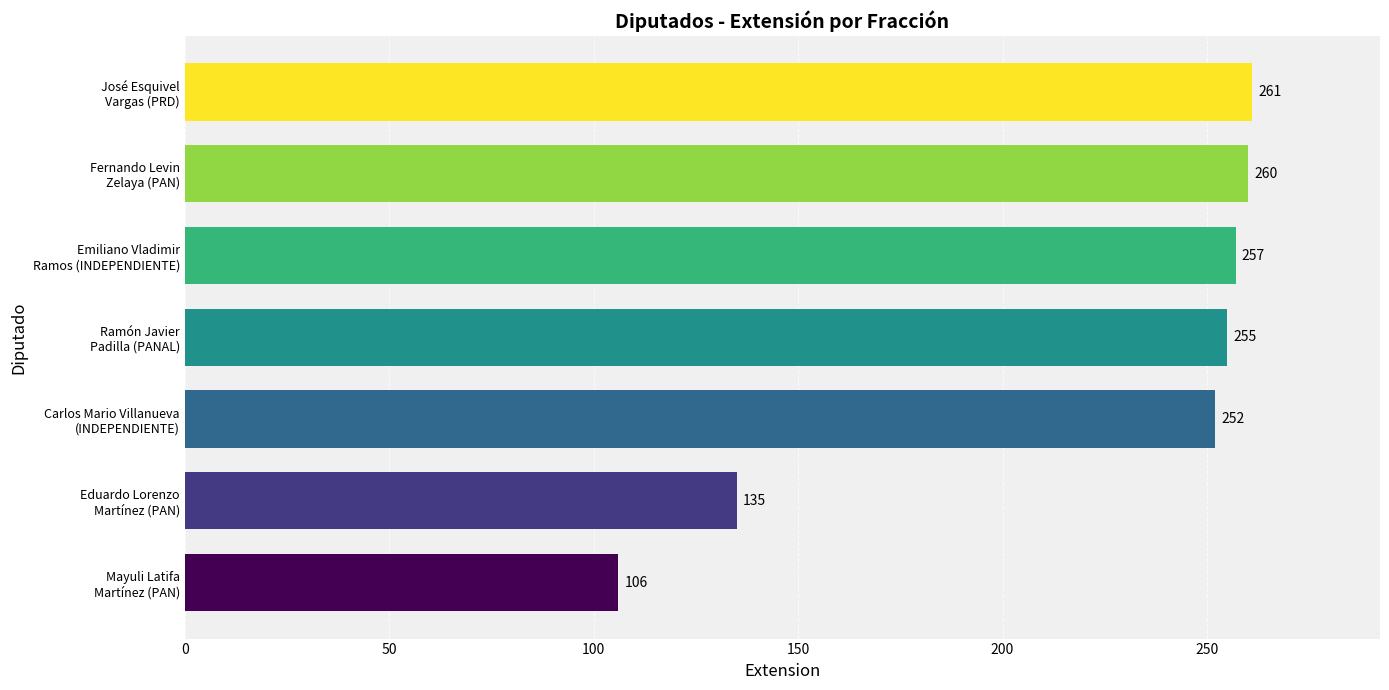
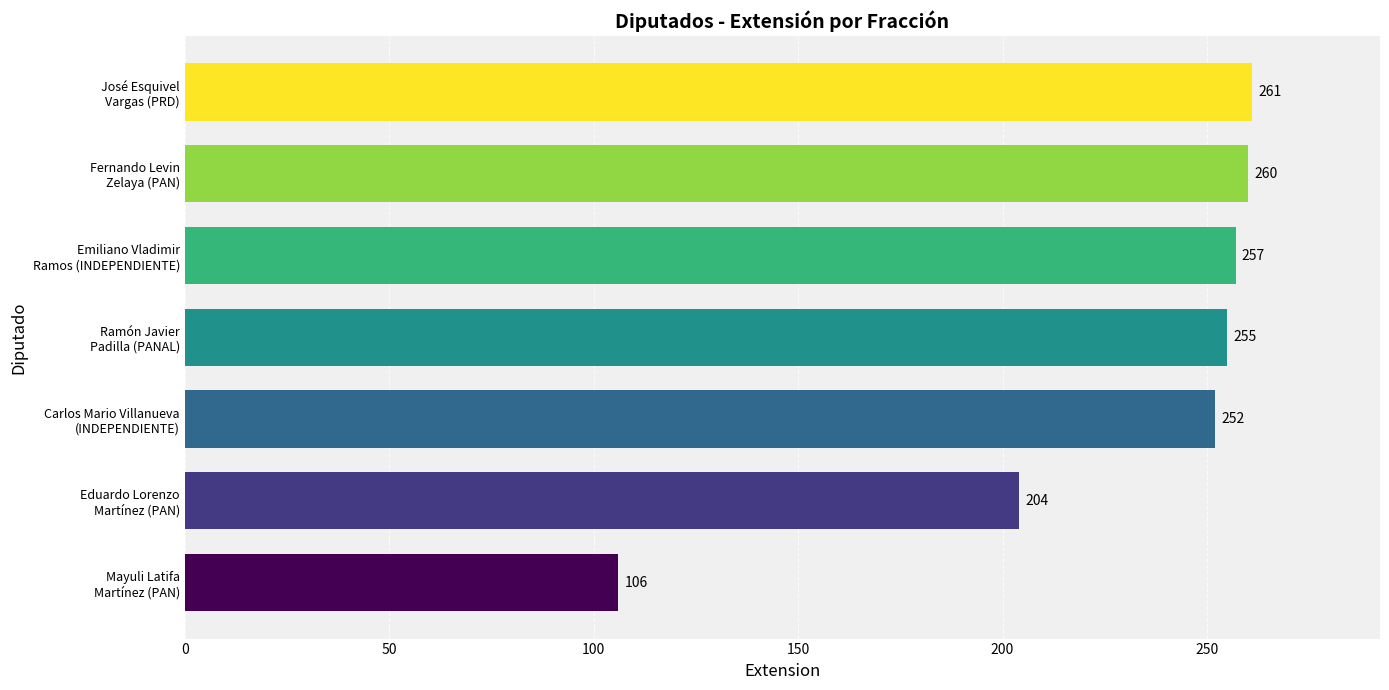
Eduardo Lorenzo Martínez (PAN): 135 -> 204
